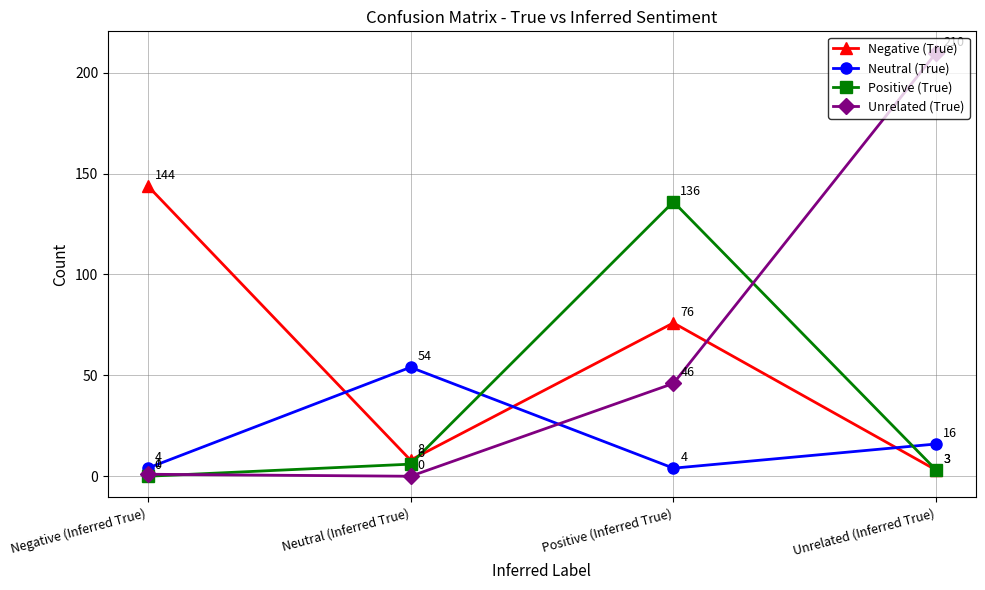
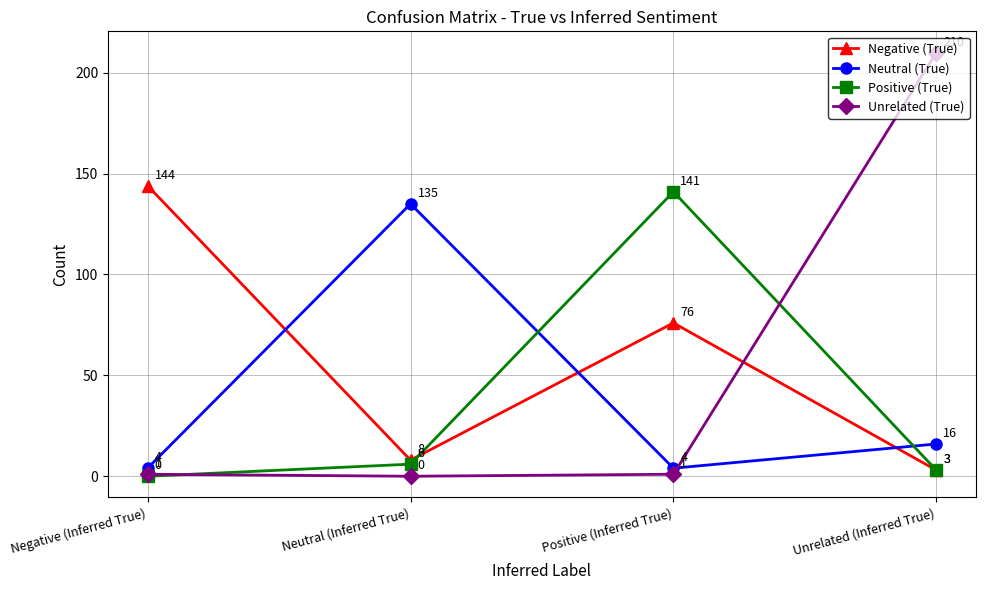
Neutral (True), Neutral (Inferred True): 54 -> 135
Positive (True), Positive (Inferred True): 136 -> 141
Unrelated (True), Positive (Inferred True): 46 -> 1
